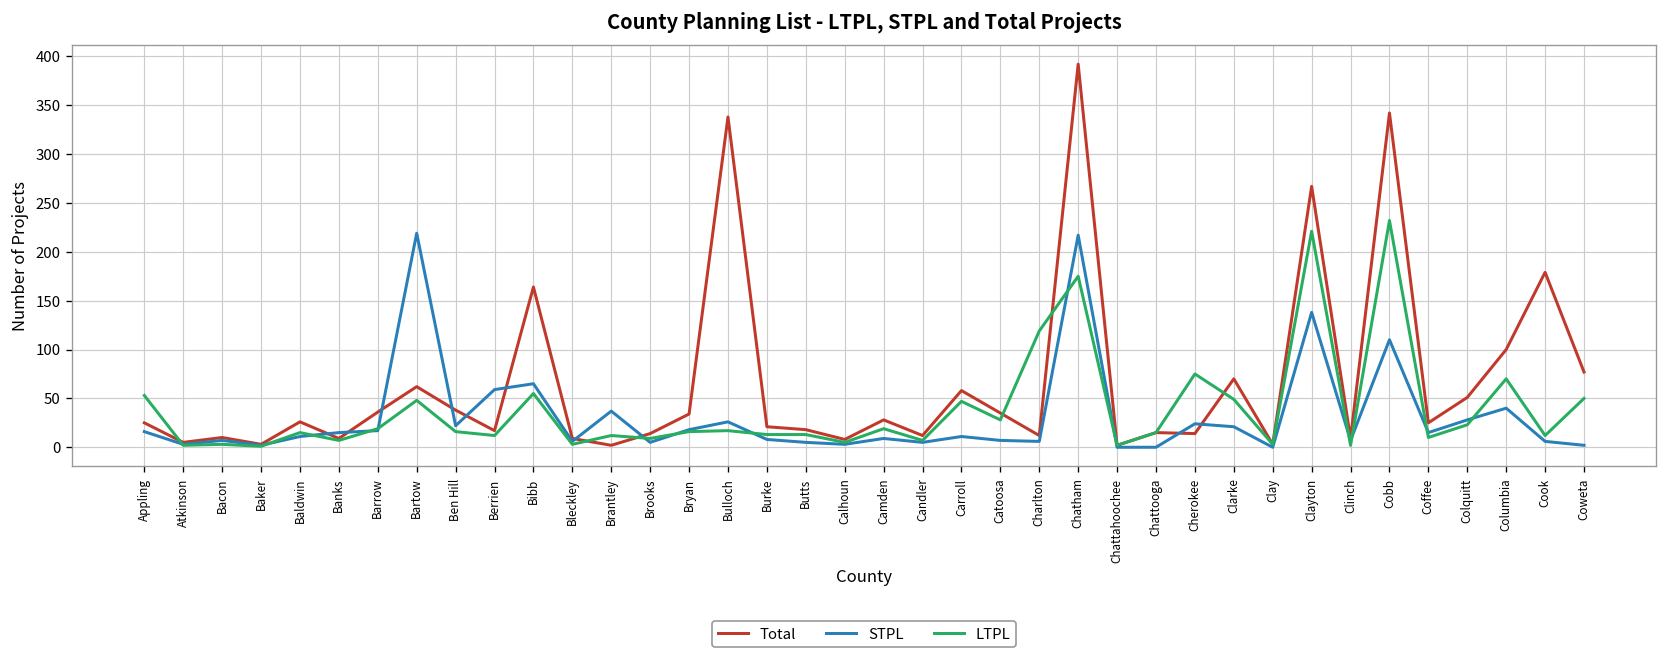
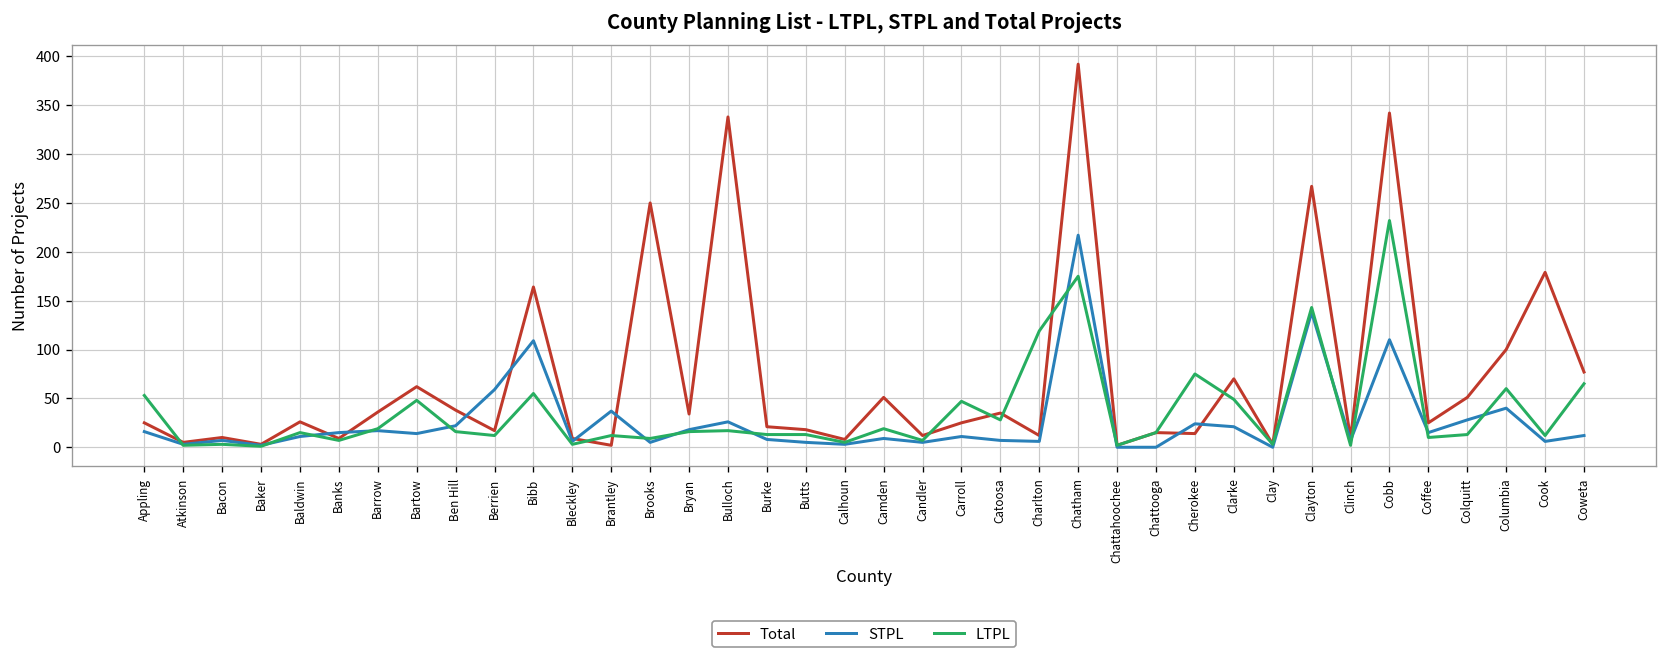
STPL, Bartow: 220 -> 10
STPL, Bibb: 70 -> 110
Total, Brooks: 10 -> 250
Total, Camden: 30 -> 50
Total, Carroll: 60 -> 30
LTPL, Clayton: 220 -> 140
LTPL, Colquitt: 20 -> 10
LTPL, Columbia: 70 -> 60
STPL, Coweta: 0 -> 10
LTPL, Coweta: 50 -> 70
